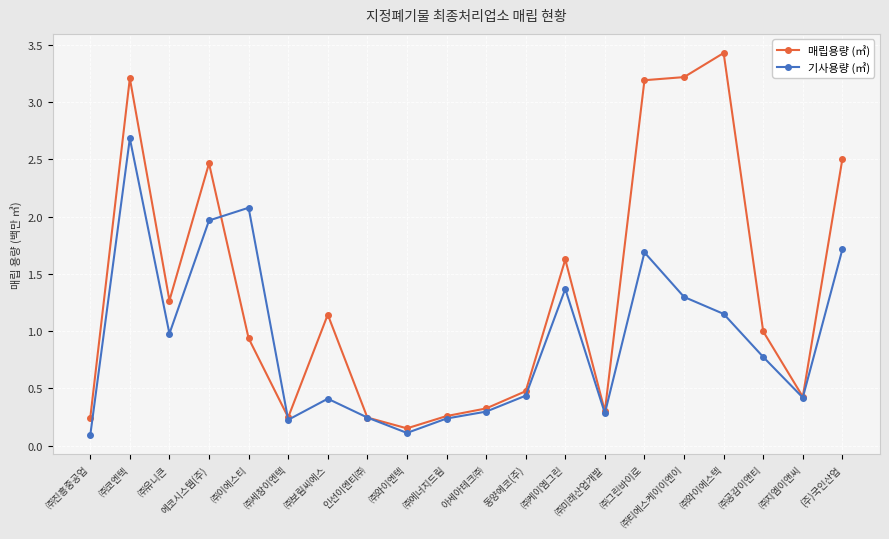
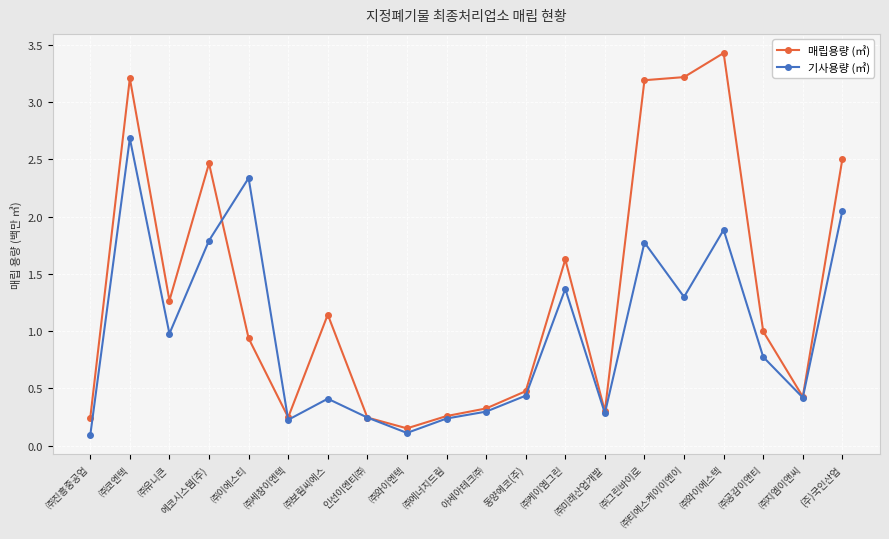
기사용량 (㎥), 에코시스템(주): 1.97 -> 1.79
기사용량 (㎥), ㈜이에스티: 2.08 -> 2.34
기사용량 (㎥), ㈜그린바이로: 1.69 -> 1.77
기사용량 (㎥), ㈜와이에스텍: 1.15 -> 1.88
기사용량 (㎥), (주)국인산업: 1.71 -> 2.05
